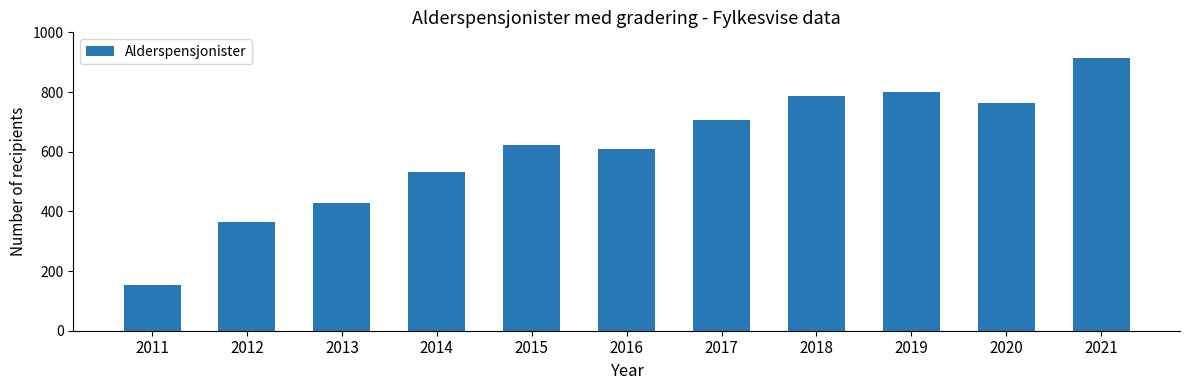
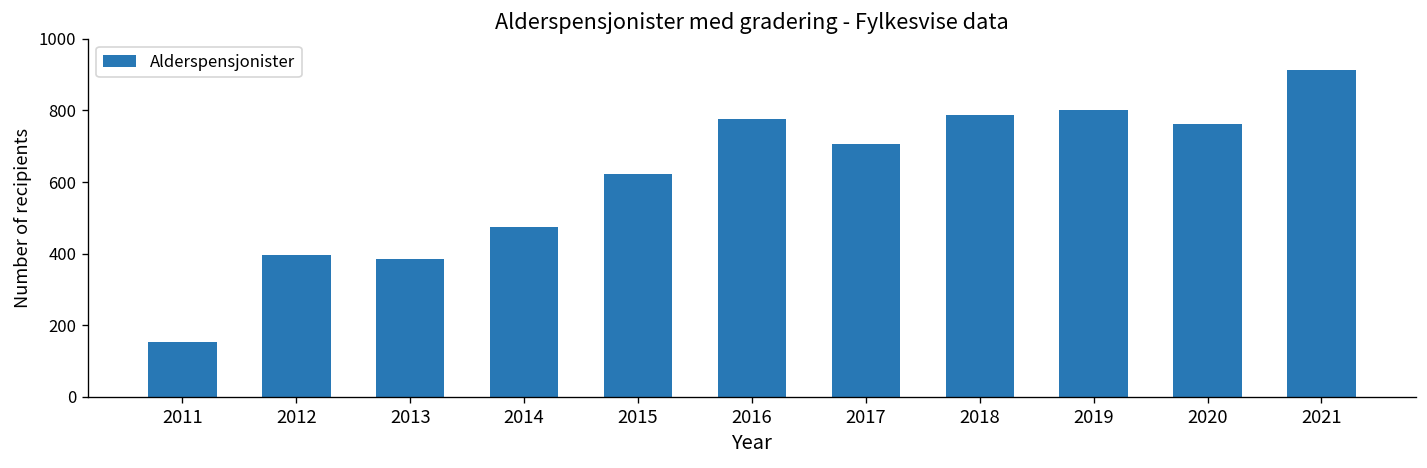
2012: 360 -> 400
2013: 430 -> 390
2014: 530 -> 480
2016: 610 -> 780
